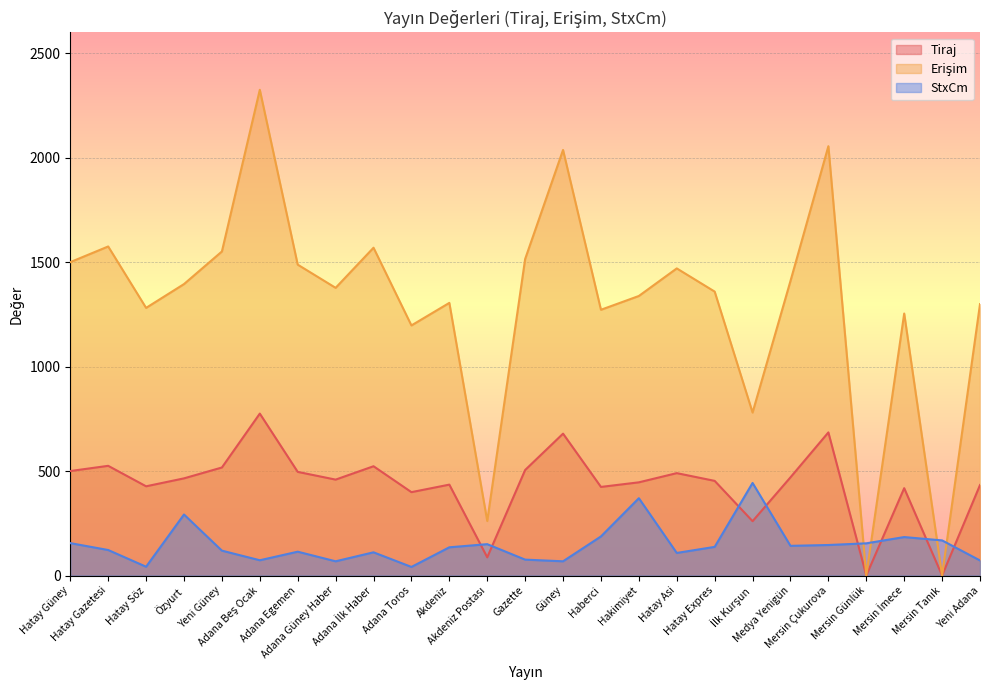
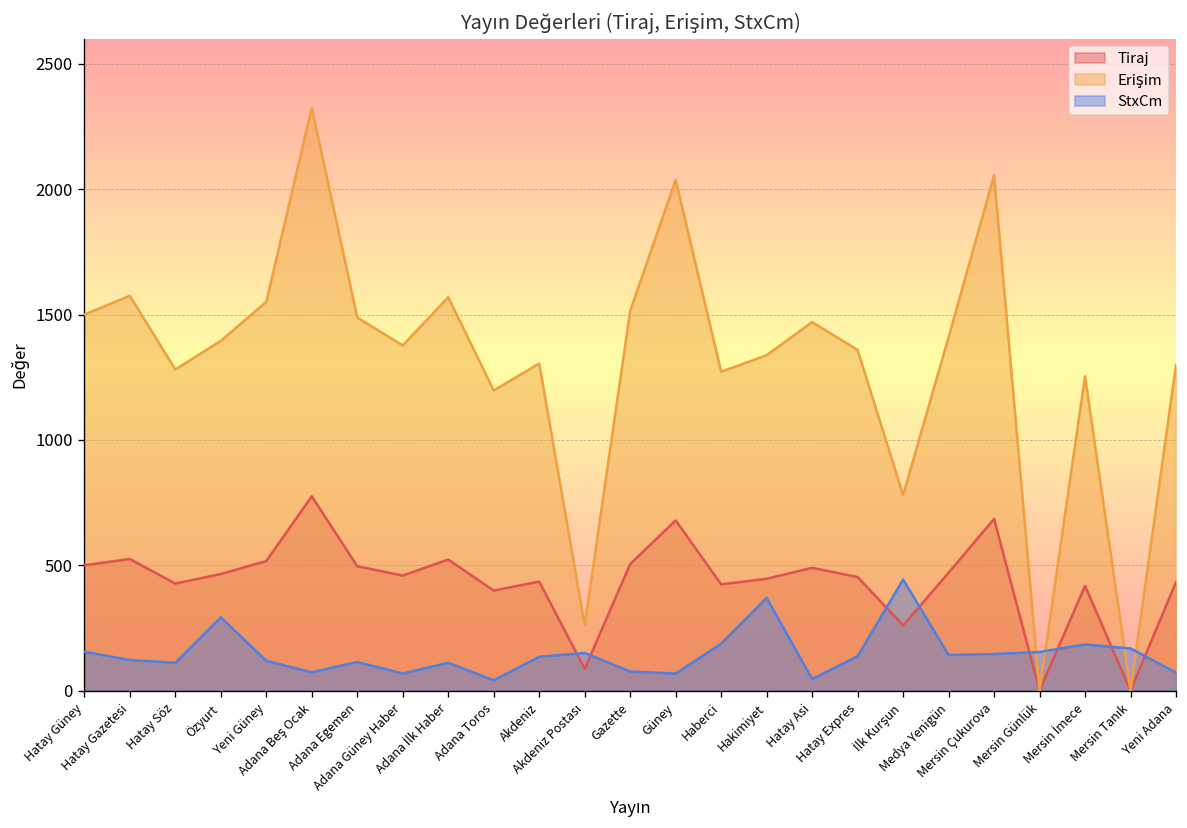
StxCm, Hatay Söz: 40 -> 110
StxCm, Hatay Asi: 110 -> 50
